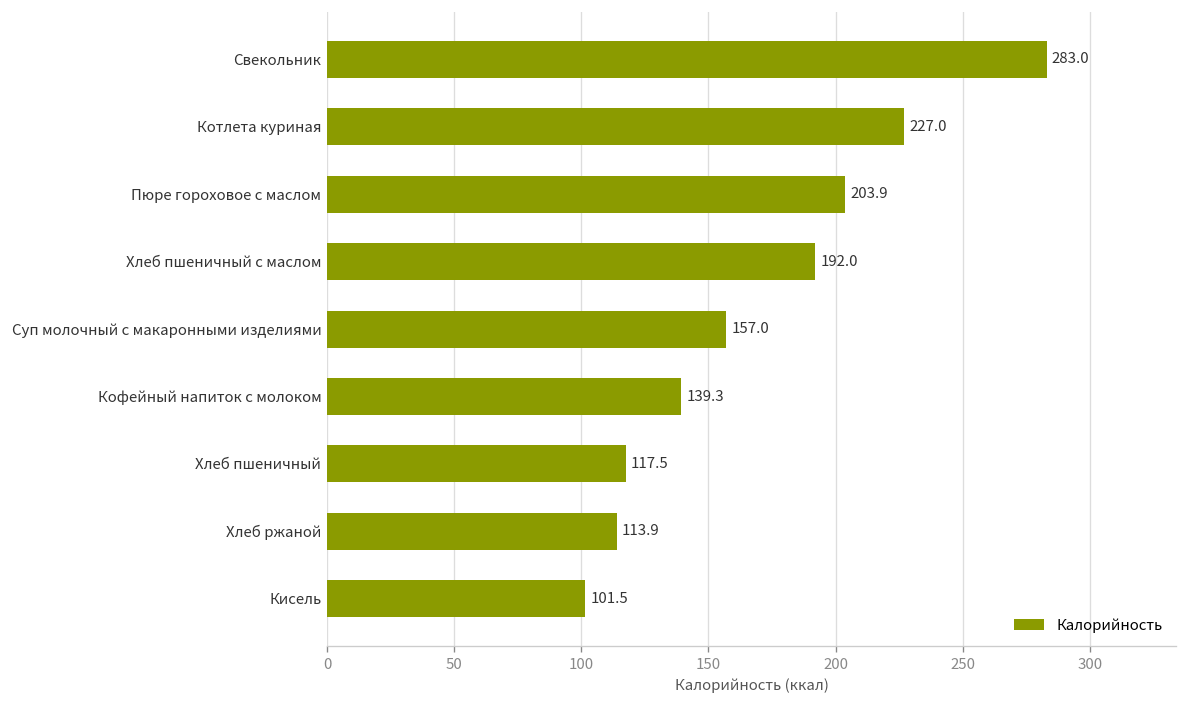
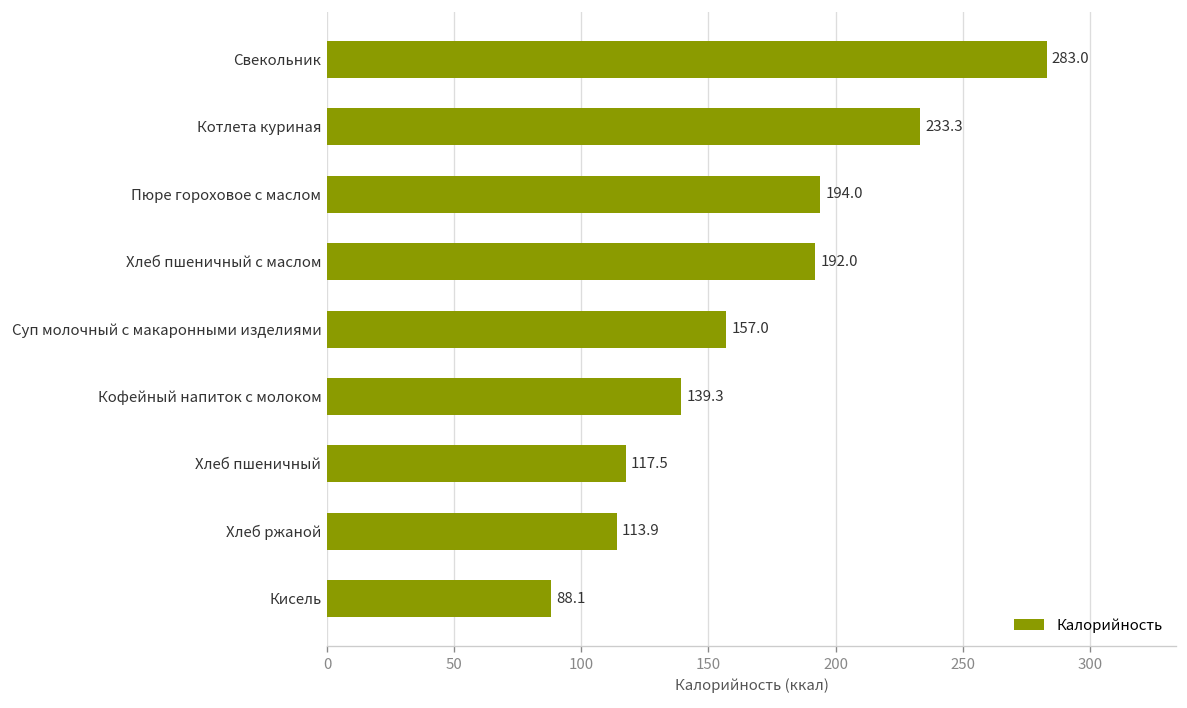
Котлета куриная: 227.0 -> 233.3
Пюре гороховое с маслом: 203.9 -> 194.0
Кисель: 101.5 -> 88.1
